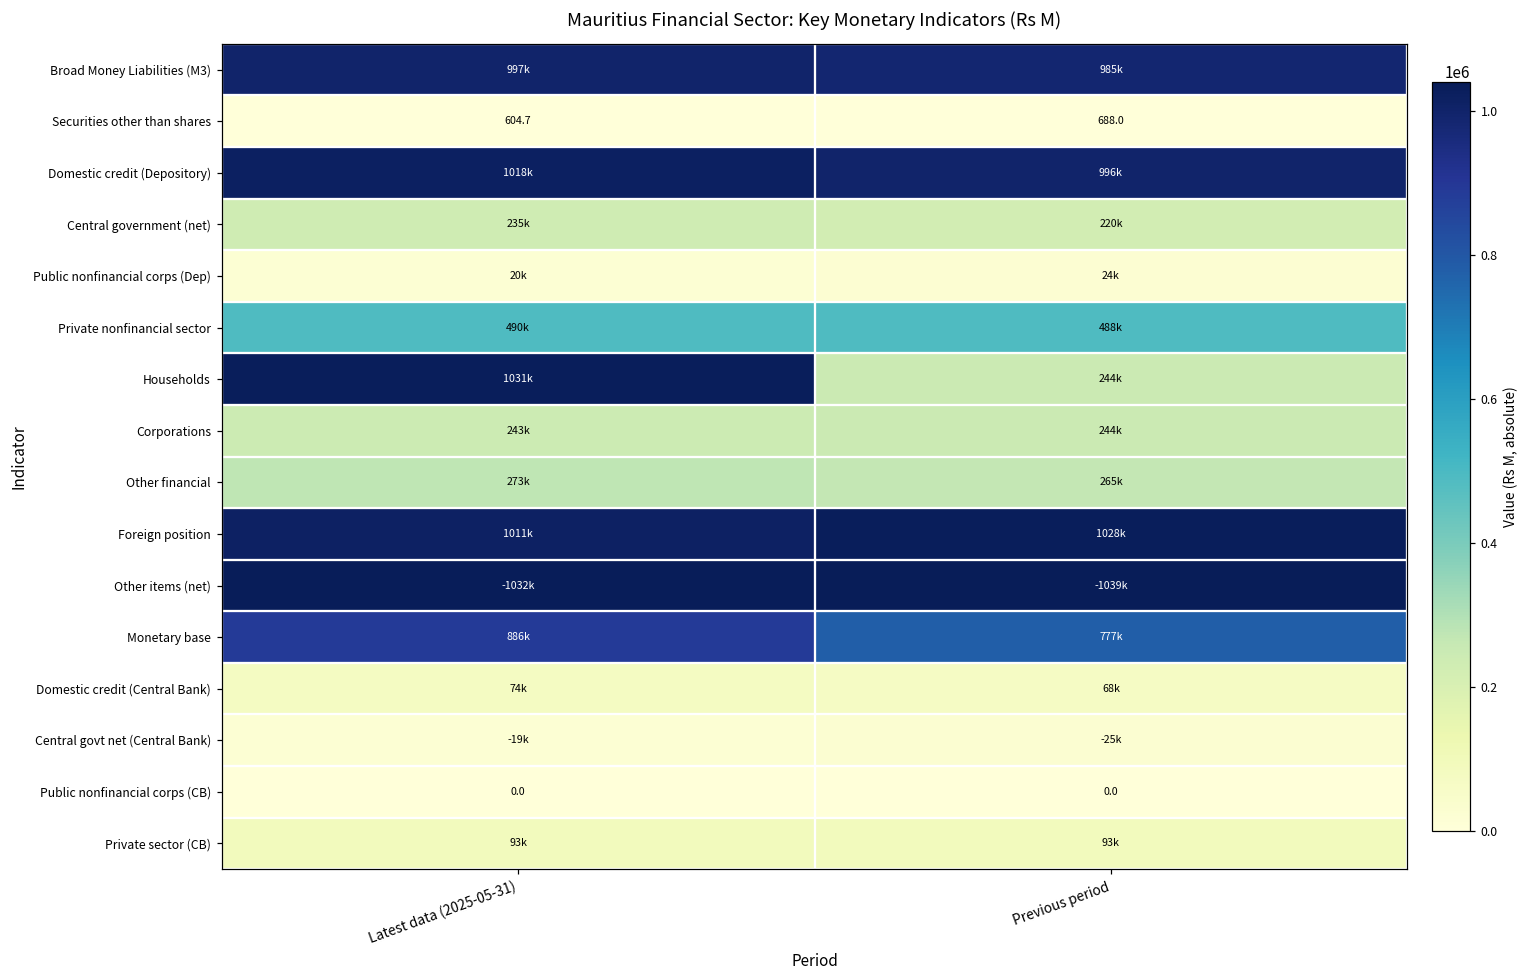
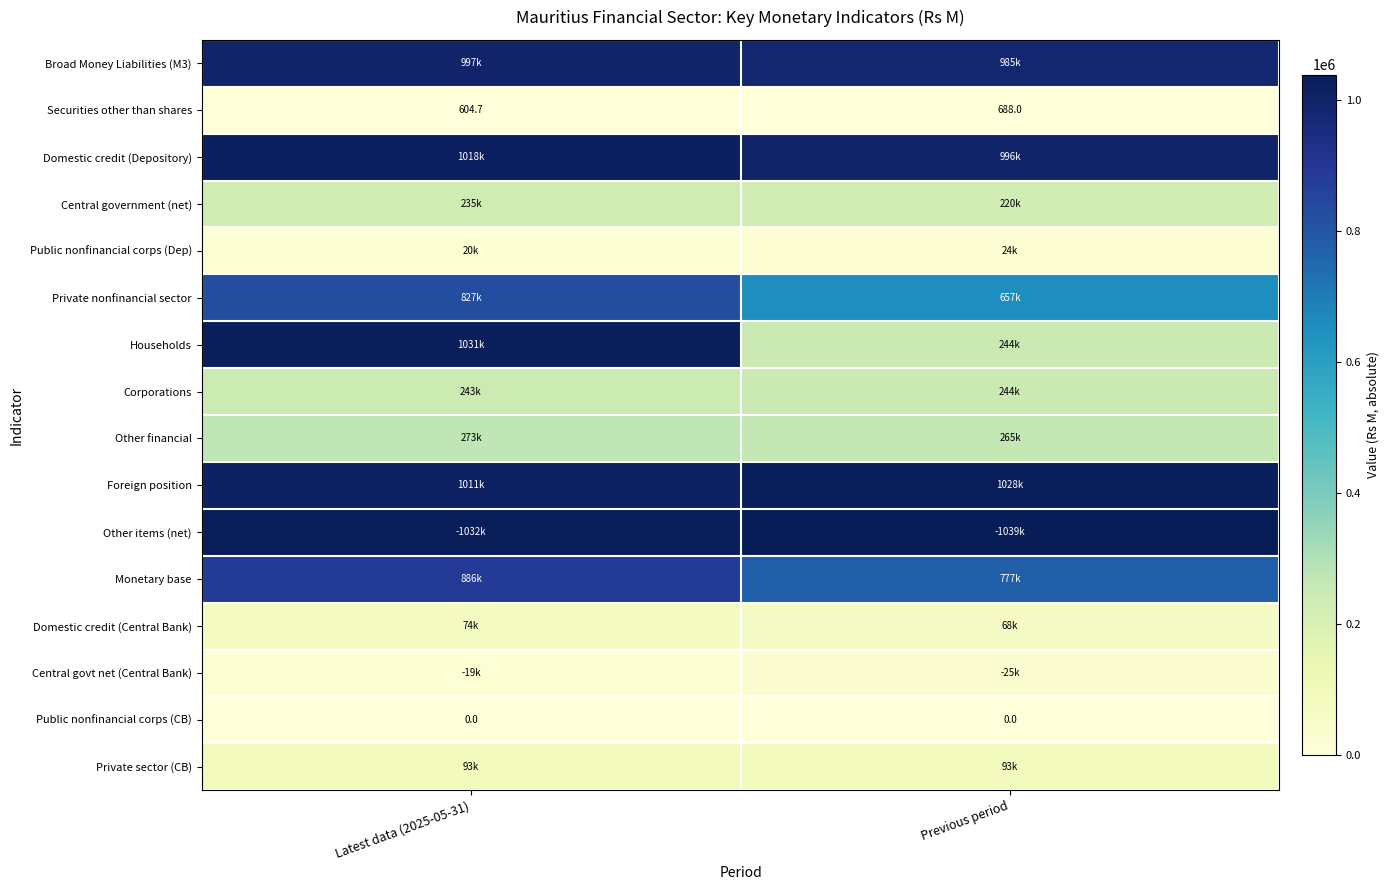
Private nonfinancial sector, Latest data (2025-05-31): 490k -> 827k
Private nonfinancial sector, Previous period: 488k -> 657k
